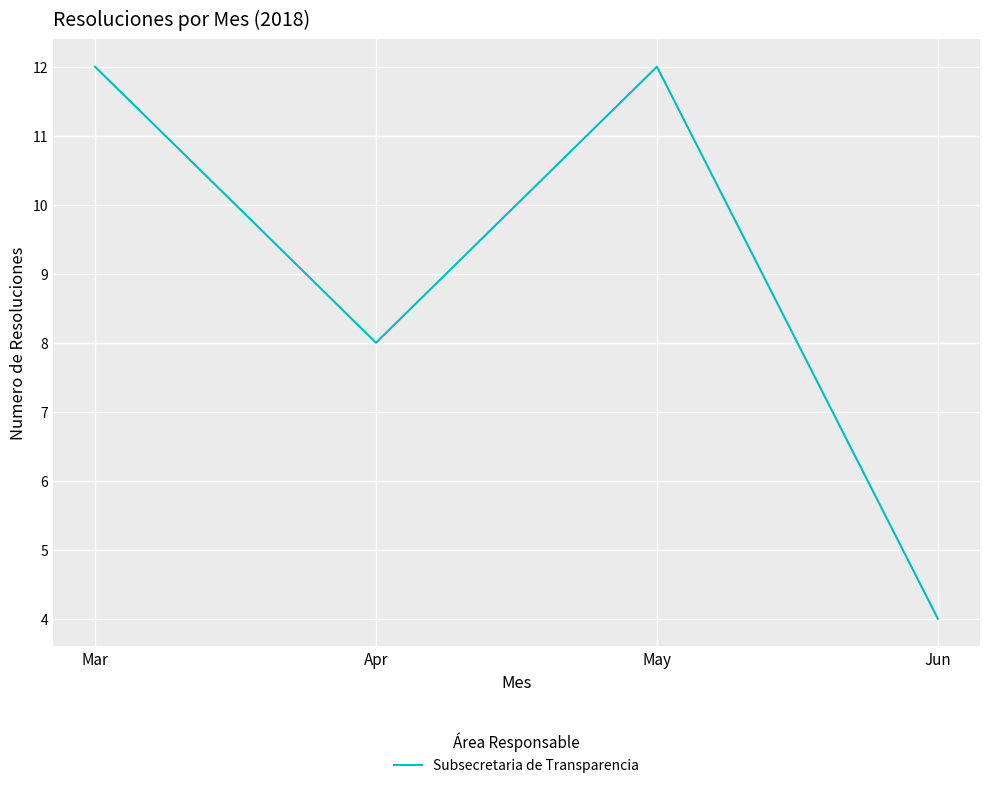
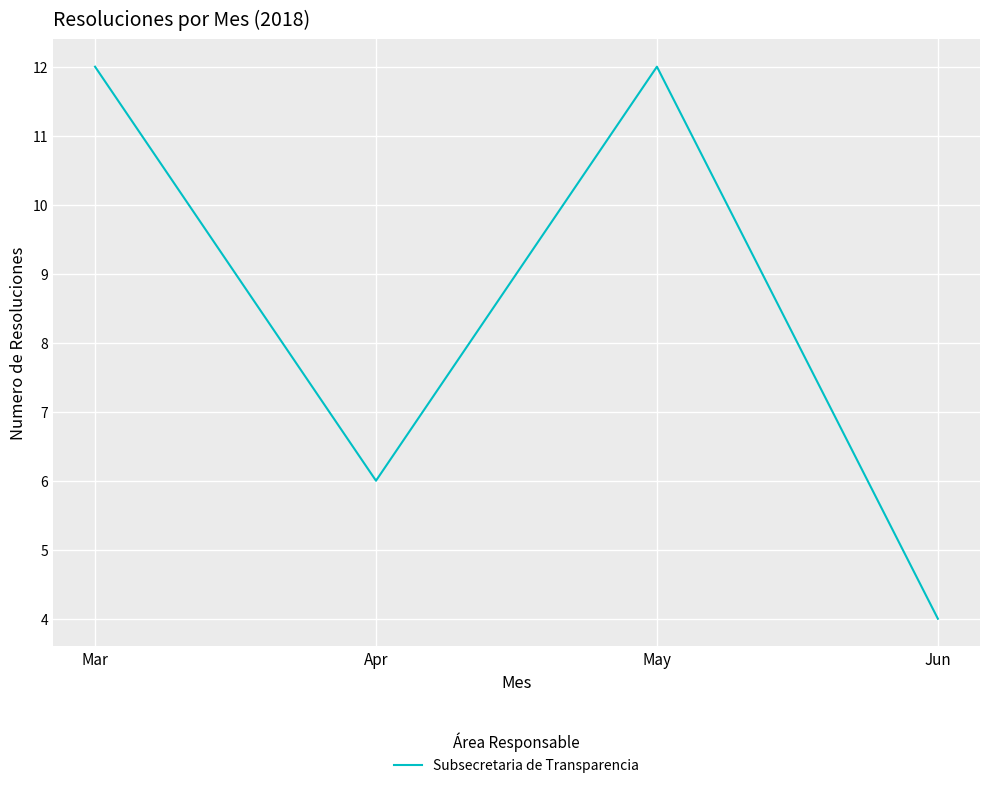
Apr: 8 -> 6
